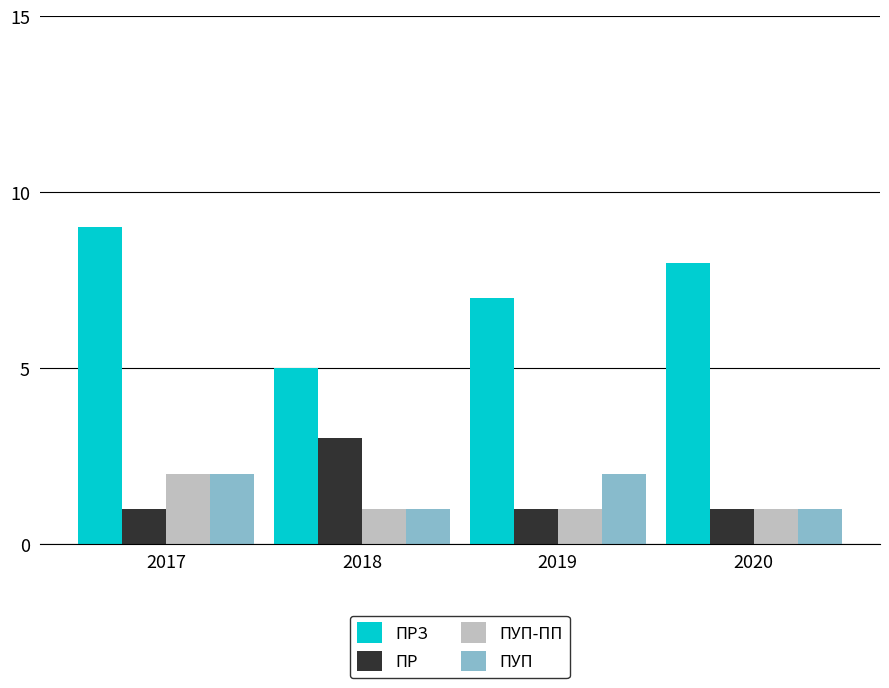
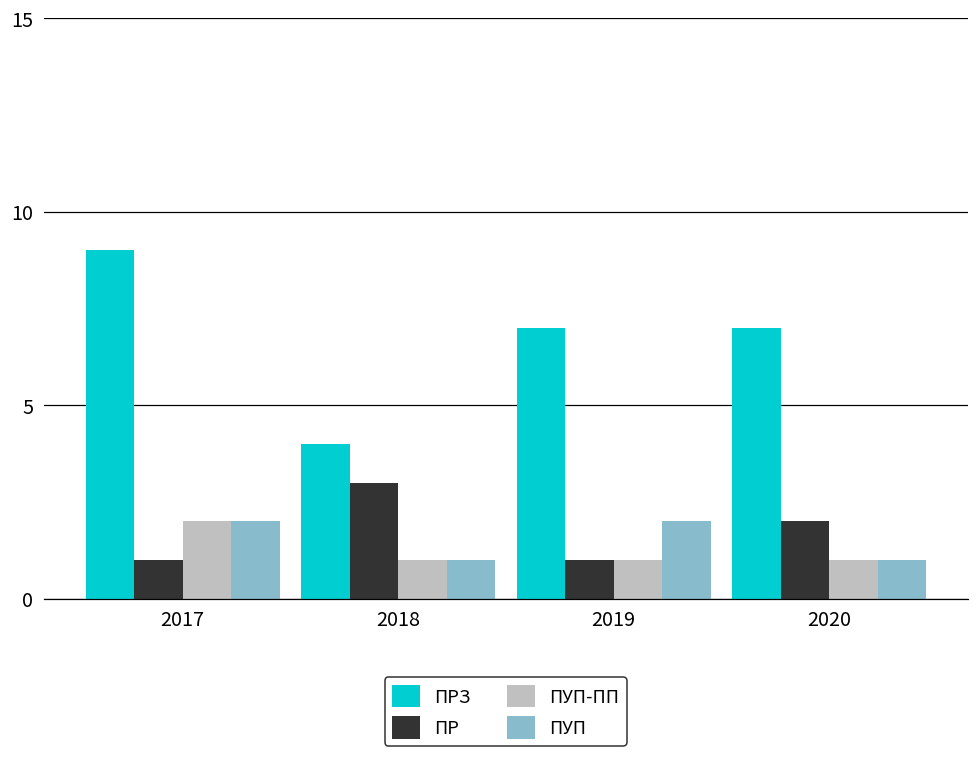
ПРЗ, 2018: 5 -> 4
ПРЗ, 2020: 8 -> 7
ПР, 2020: 1 -> 2
